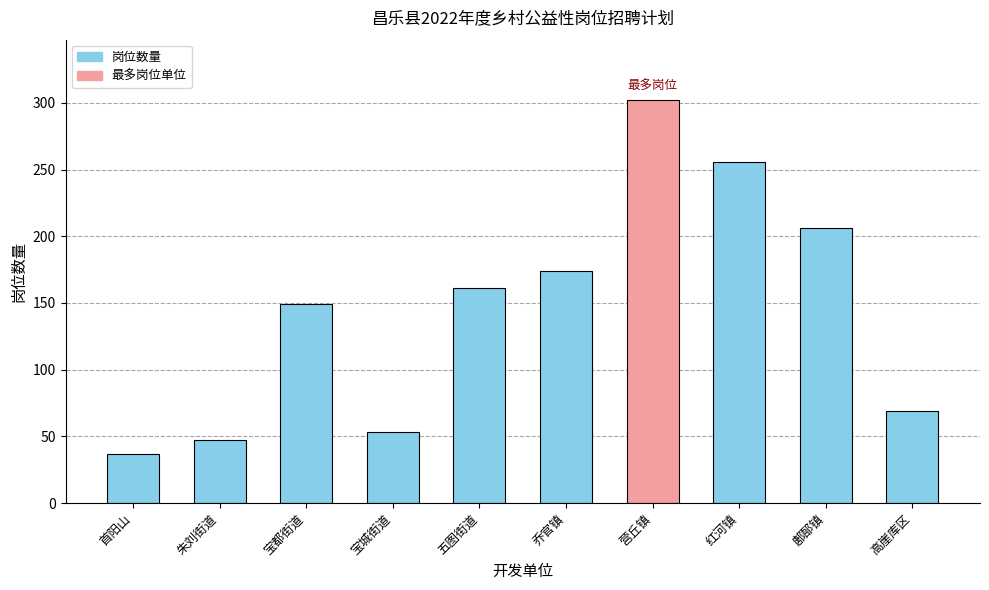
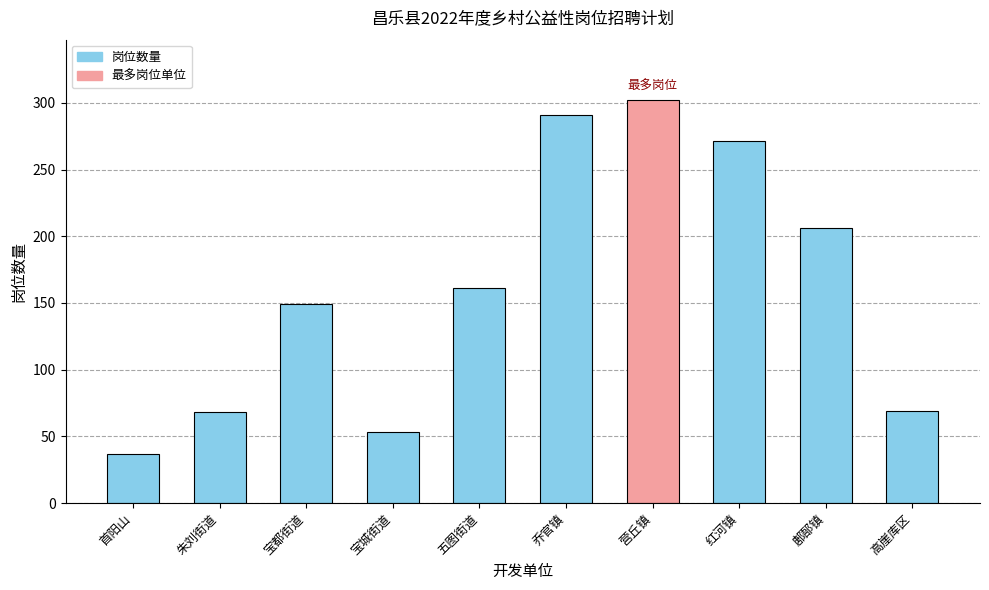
朱刘街道: 47 -> 68
乔官镇: 174 -> 291
红河镇: 256 -> 271
